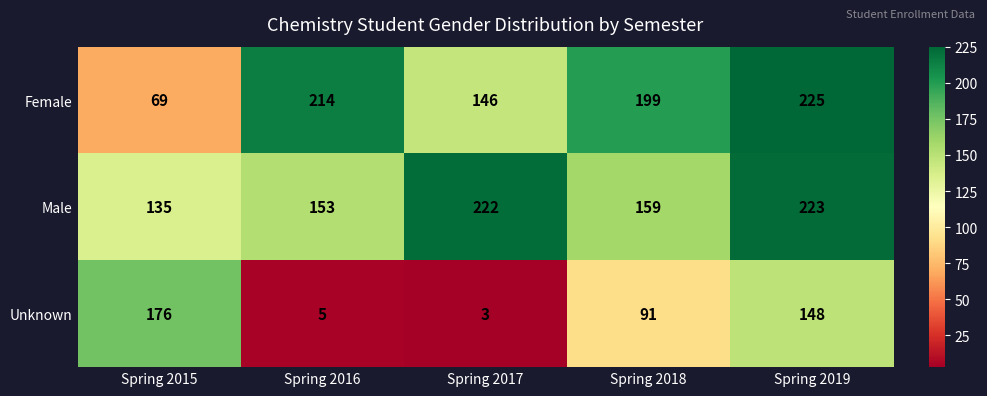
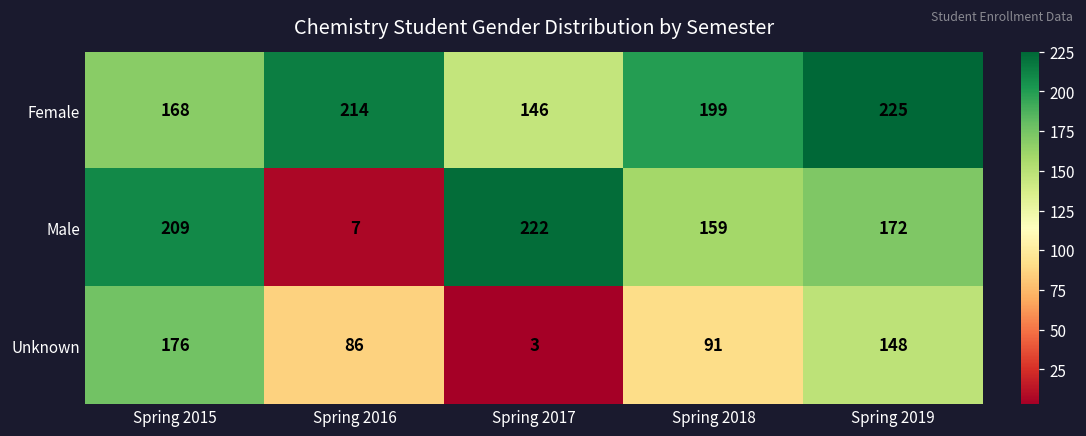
Female, Spring 2015: 69 -> 168
Male, Spring 2015: 135 -> 209
Male, Spring 2016: 153 -> 7
Male, Spring 2019: 223 -> 172
Unknown, Spring 2016: 5 -> 86
